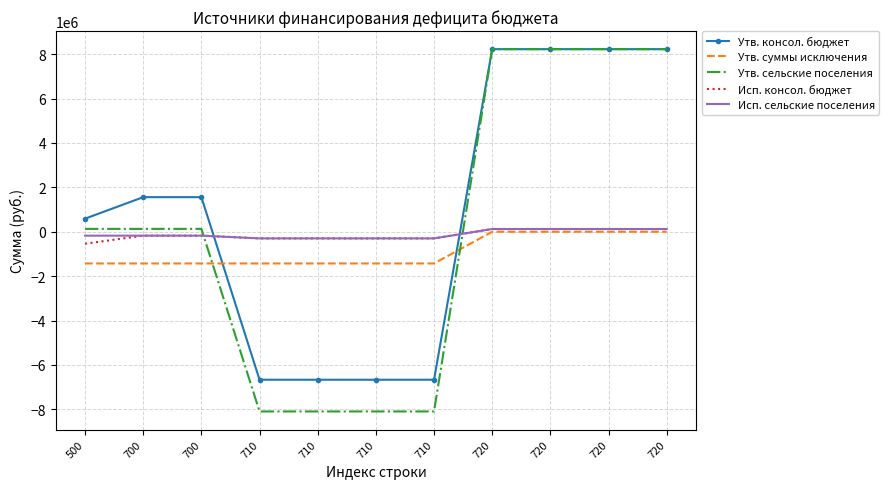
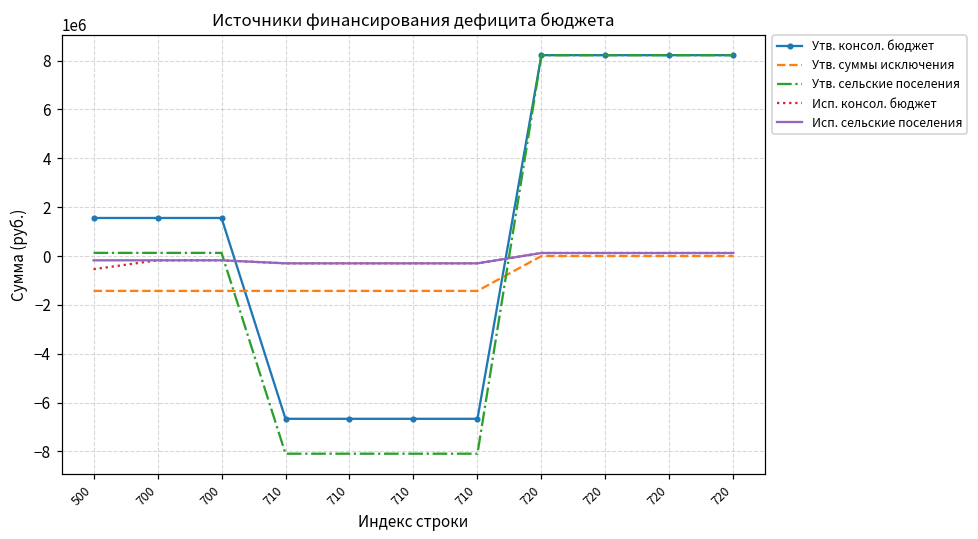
Утв. консол. бюджет, 500: 600000 -> 1600000
